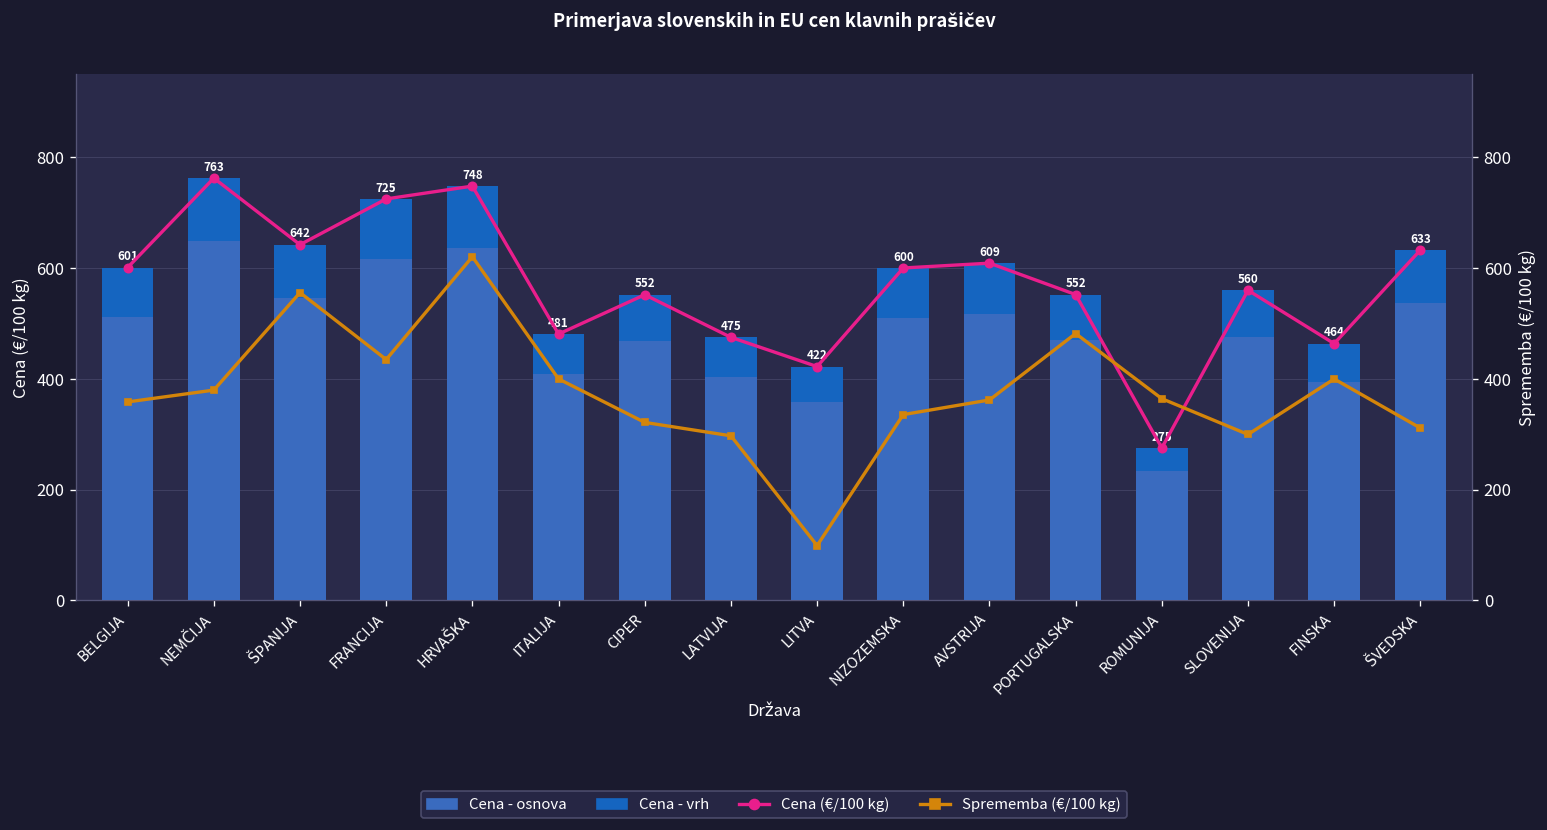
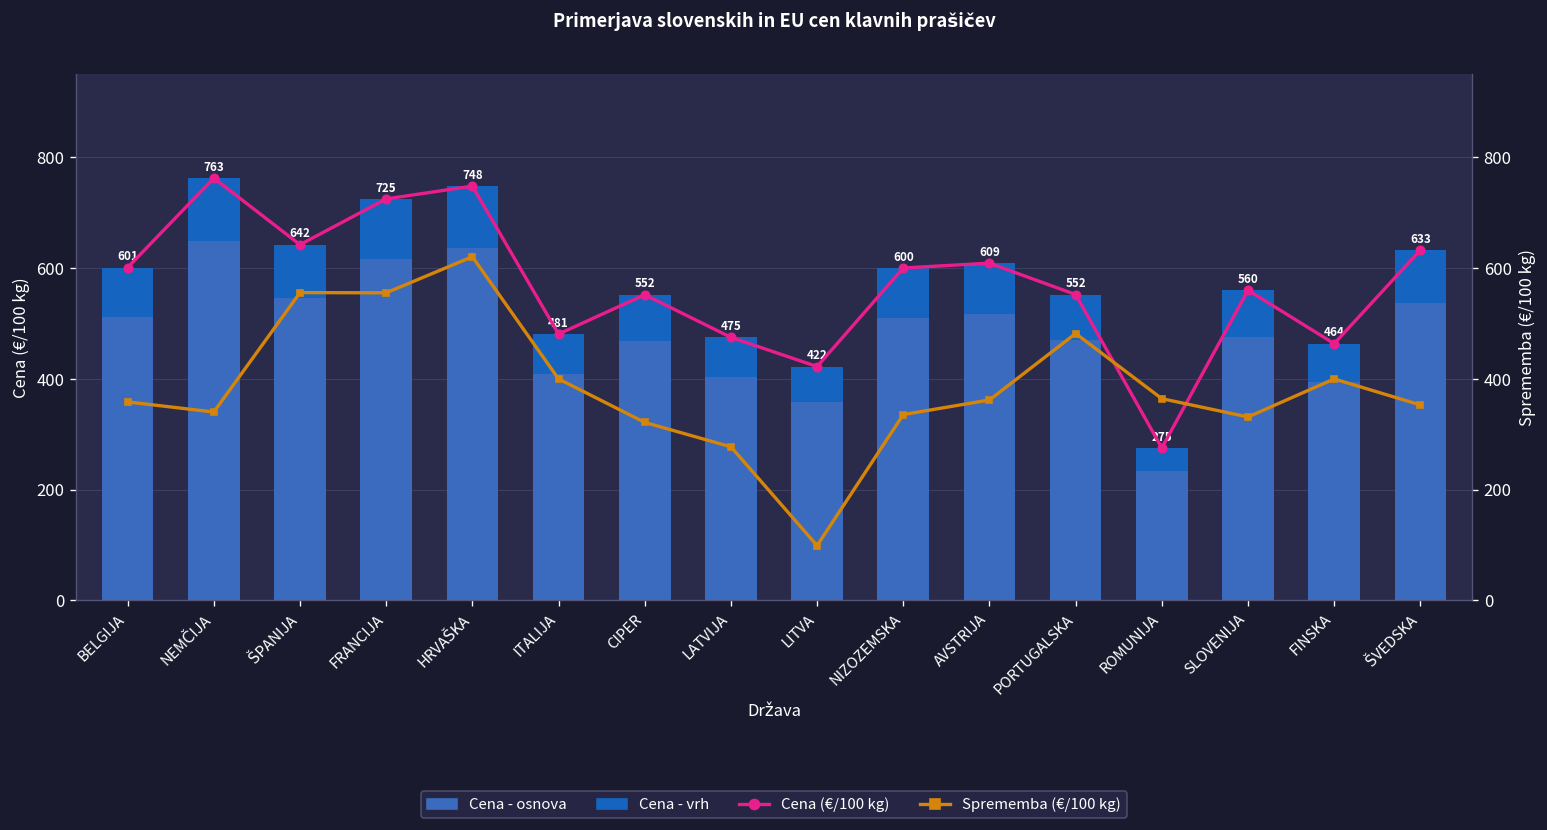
Sprememba (€/100 kg), NEMČIJA: 380 -> 340
Sprememba (€/100 kg), FRANCIJA: 440 -> 560
Sprememba (€/100 kg), LATVIJA: 300 -> 280
Sprememba (€/100 kg), SLOVENIJA: 300 -> 330
Sprememba (€/100 kg), ŠVEDSKA: 310 -> 350
